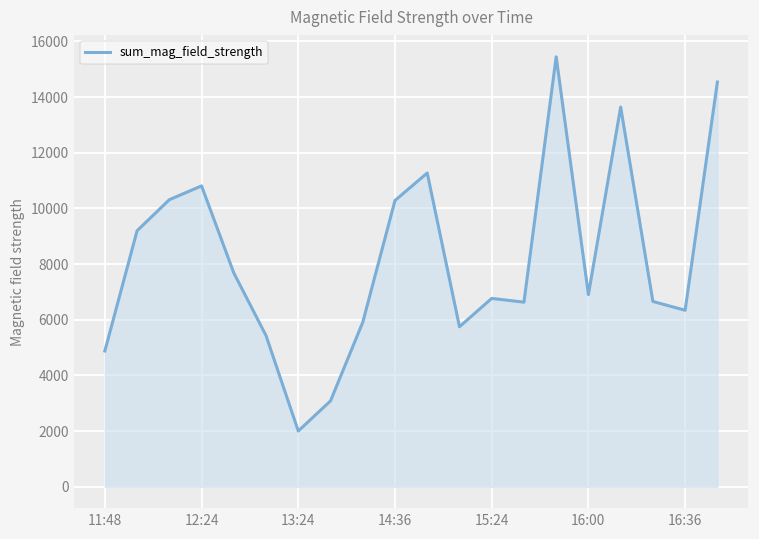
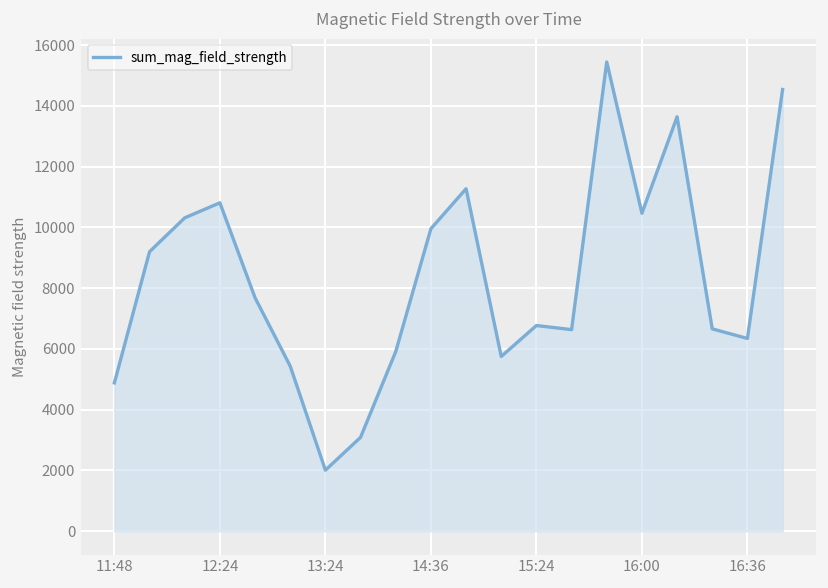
14:36: 10300 -> 10000
16:00: 6900 -> 10500
